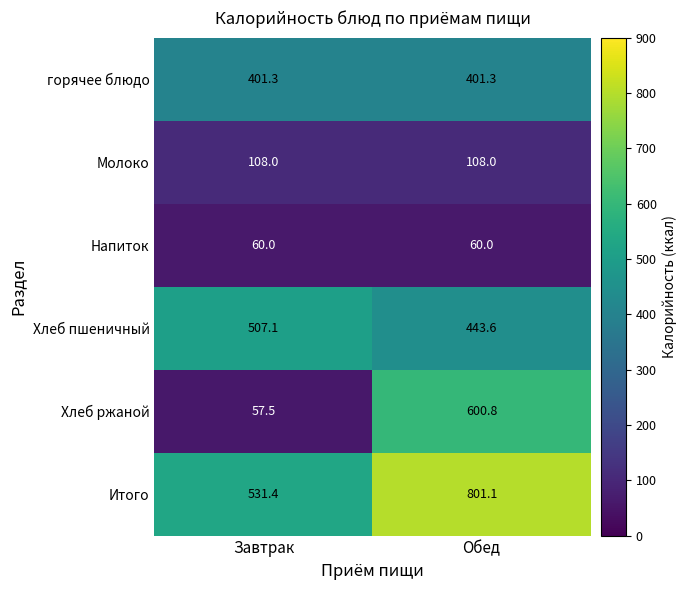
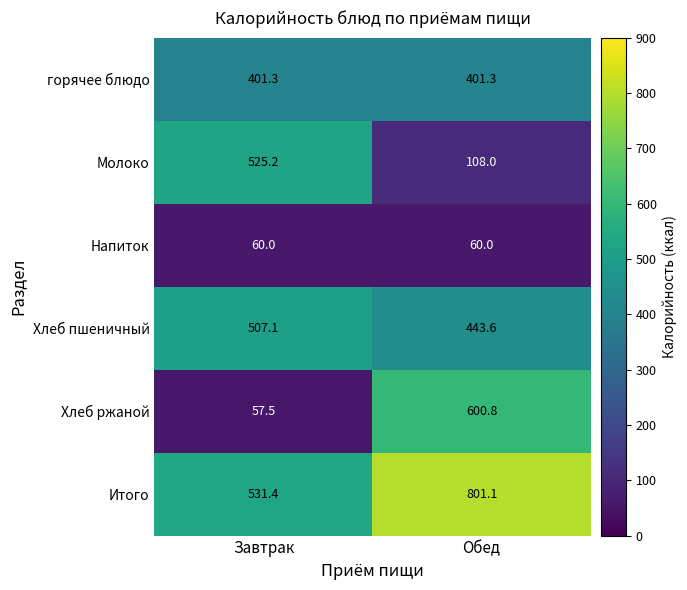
Молоко, Завтрак: 108.0 -> 525.2
